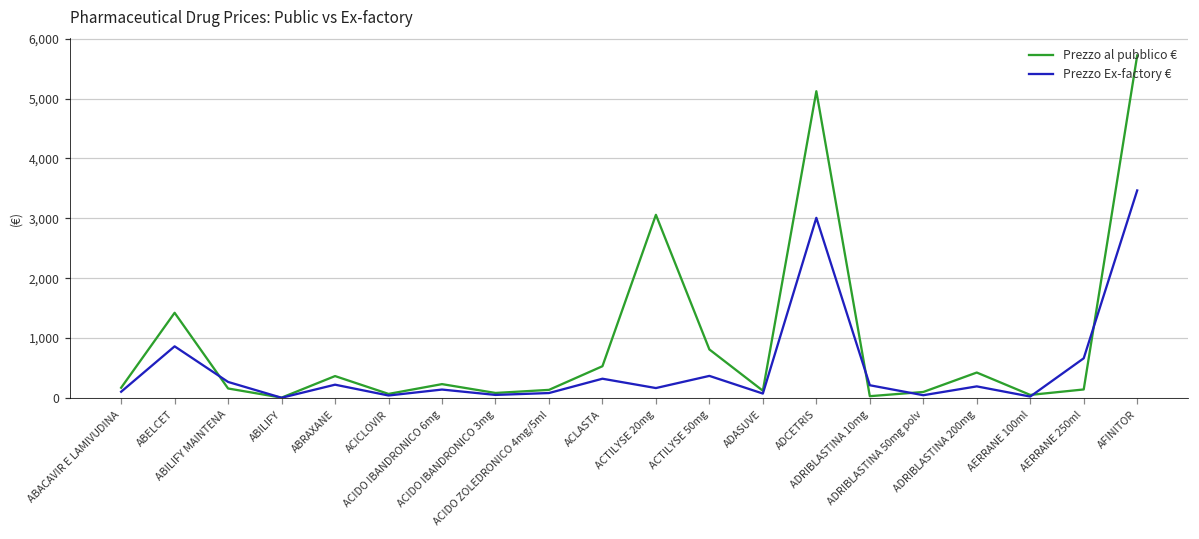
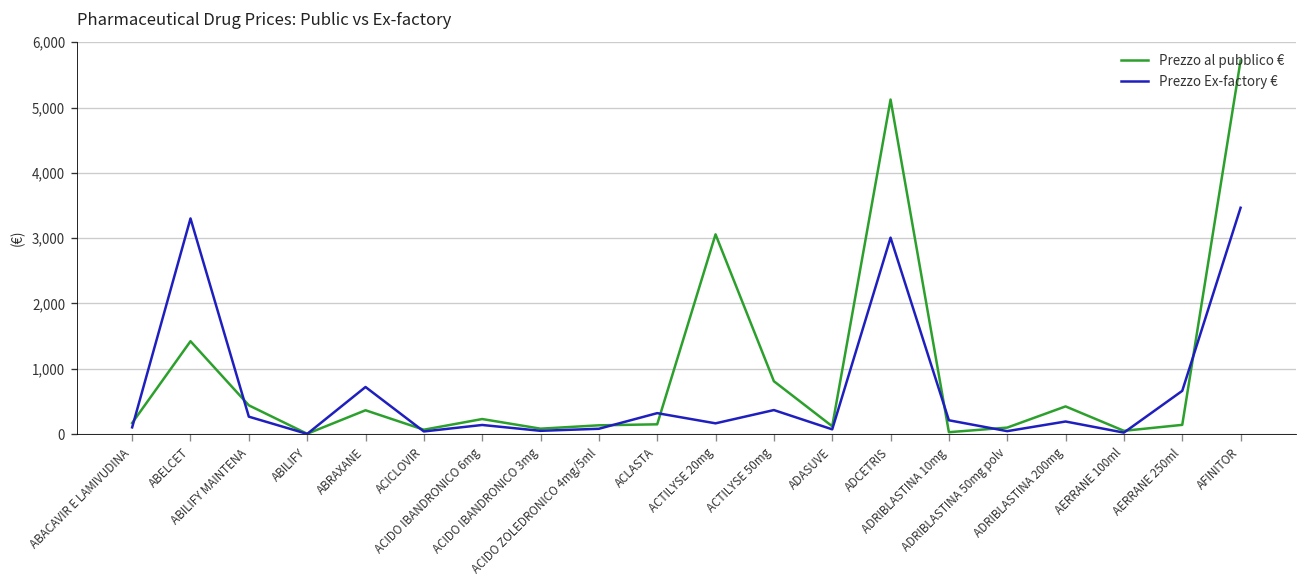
Prezzo Ex-factory €, ABELCET: 900 -> 3,300
Prezzo al pubblico €, ABILIFY MAINTENA: 200 -> 400
Prezzo Ex-factory €, ABRAXANE: 200 -> 700
Prezzo al pubblico €, ACLASTA: 500 -> 100
